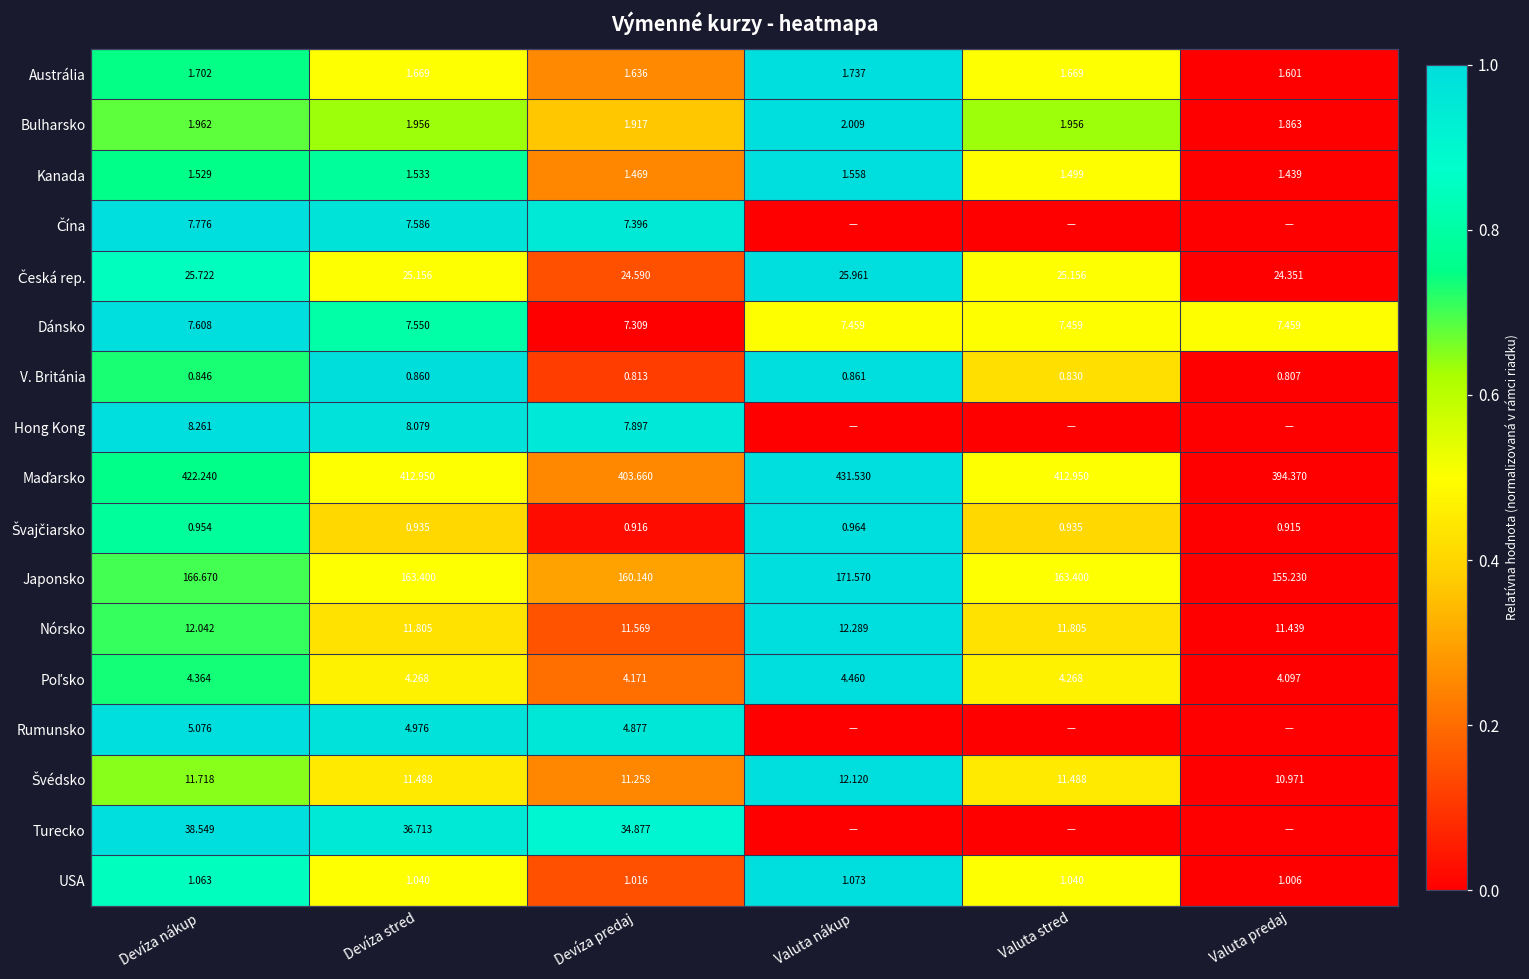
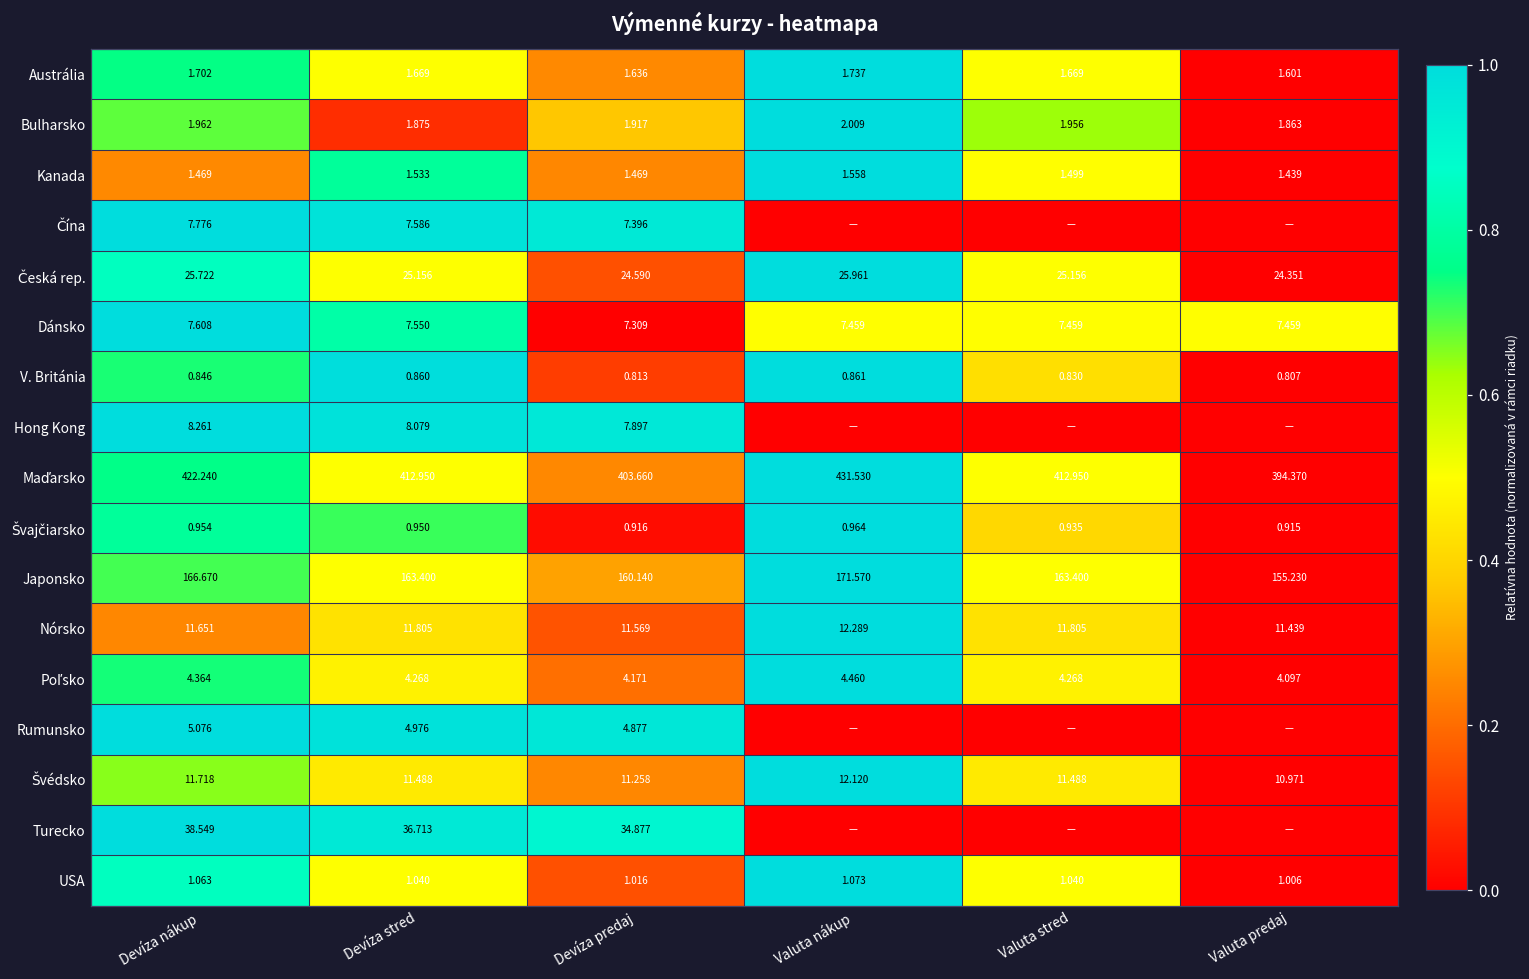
Bulharsko, Devíza stred: 1.956 -> 1.875
Kanada, Devíza nákup: 1.529 -> 1.469
Švajčiarsko, Devíza stred: 0.935 -> 0.950
Nórsko, Devíza nákup: 12.042 -> 11.651
